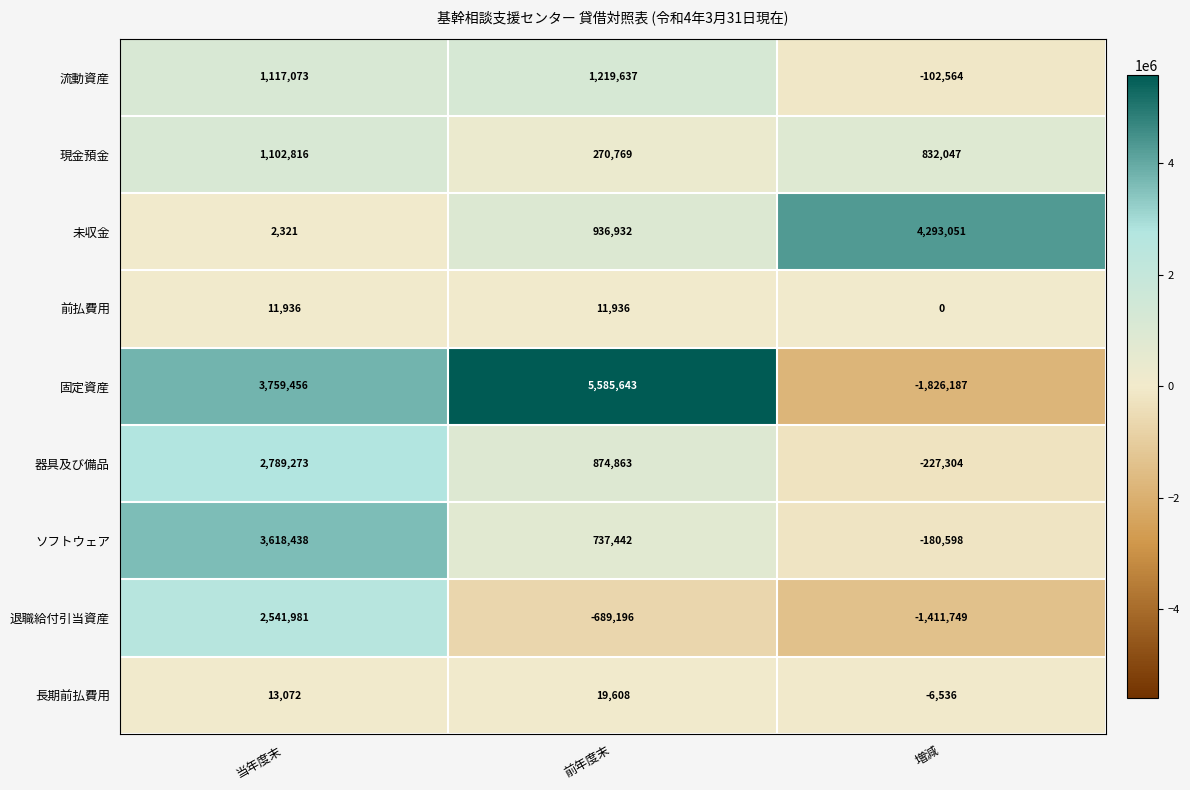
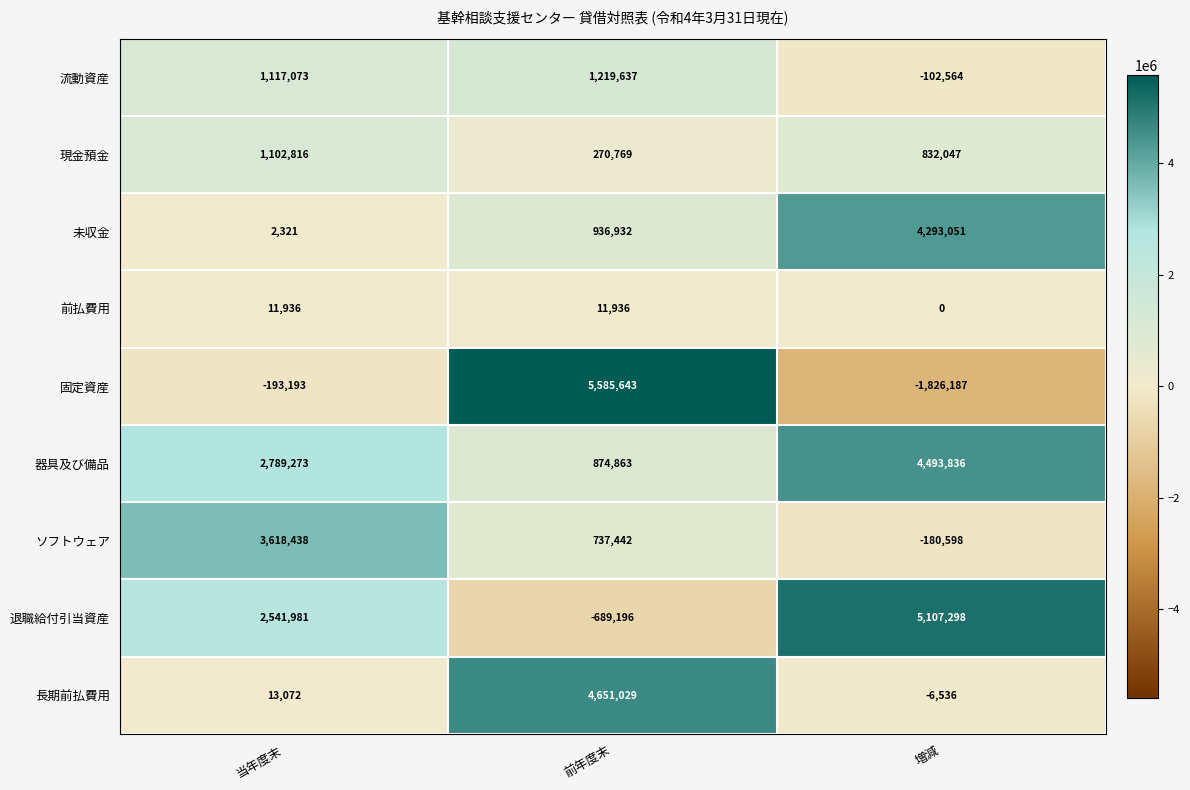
固定資産, 当年度末: 3,759,456 -> -193,193
器具及び備品, 増減: -227,304 -> 4,493,836
退職給付引当資産, 増減: -1,411,749 -> 5,107,298
長期前払費用, 前年度末: 19,608 -> 4,651,029
